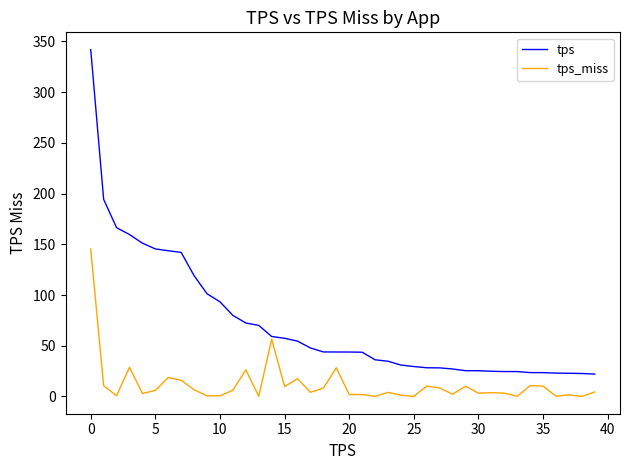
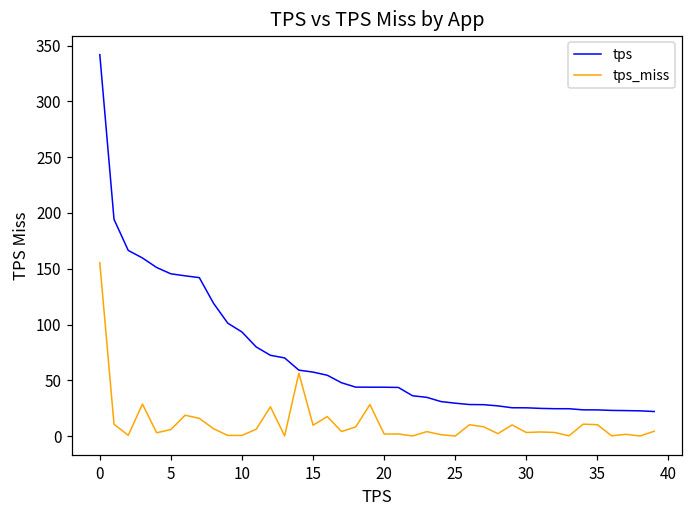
tps_miss, 0: 145 -> 155
